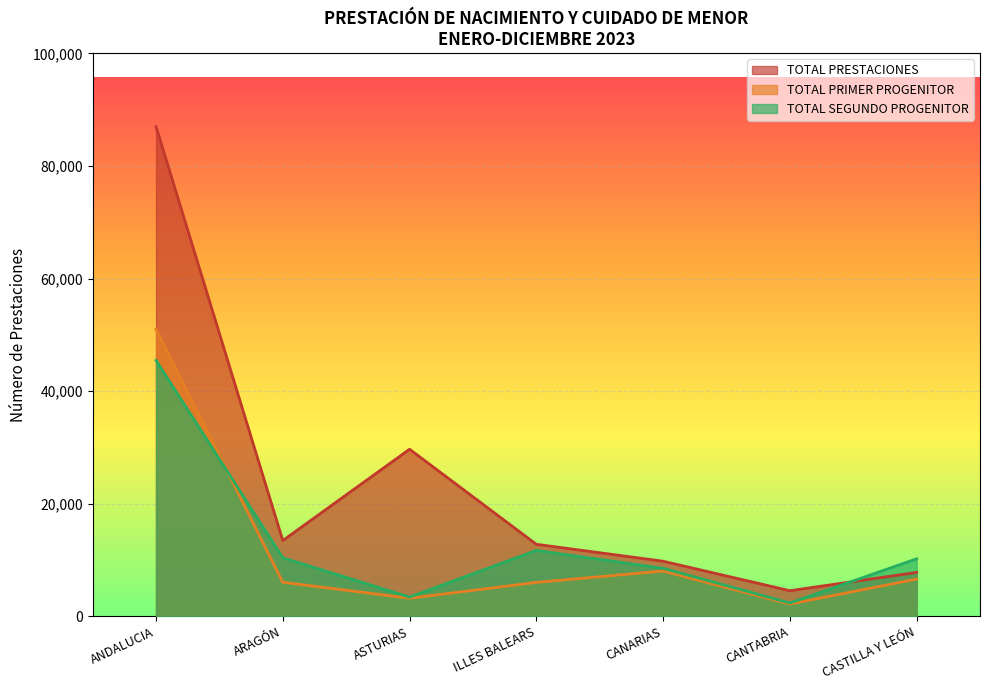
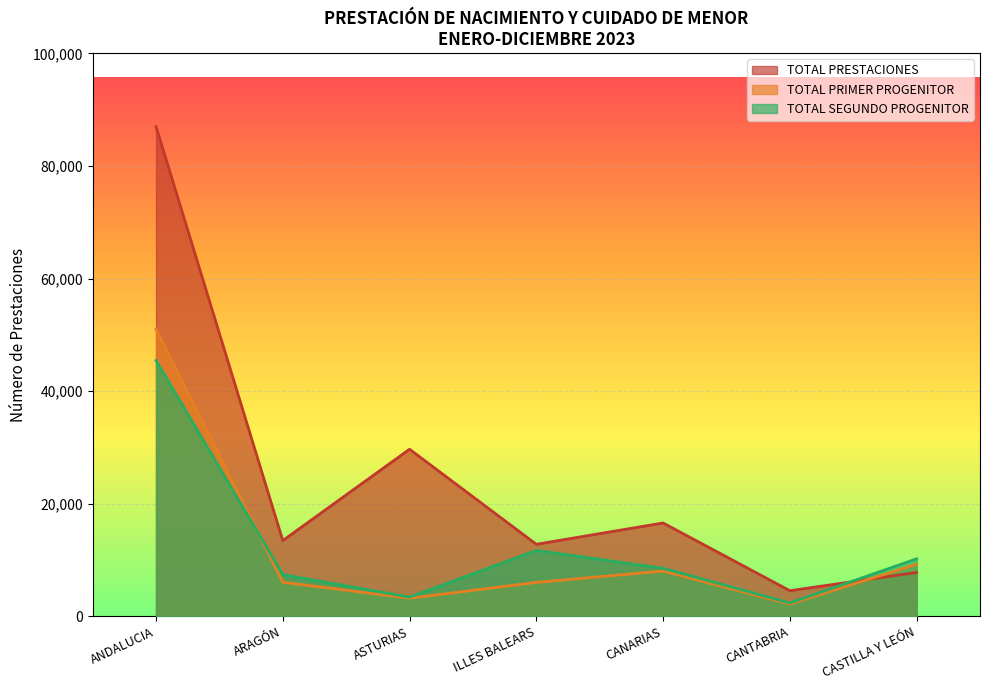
TOTAL SEGUNDO PROGENITOR, ARAGÓN: 10,000 -> 7,000
TOTAL PRESTACIONES, CANARIAS: 10,000 -> 17,000
TOTAL PRIMER PROGENITOR, CASTILLA Y LEÓN: 7,000 -> 9,000
